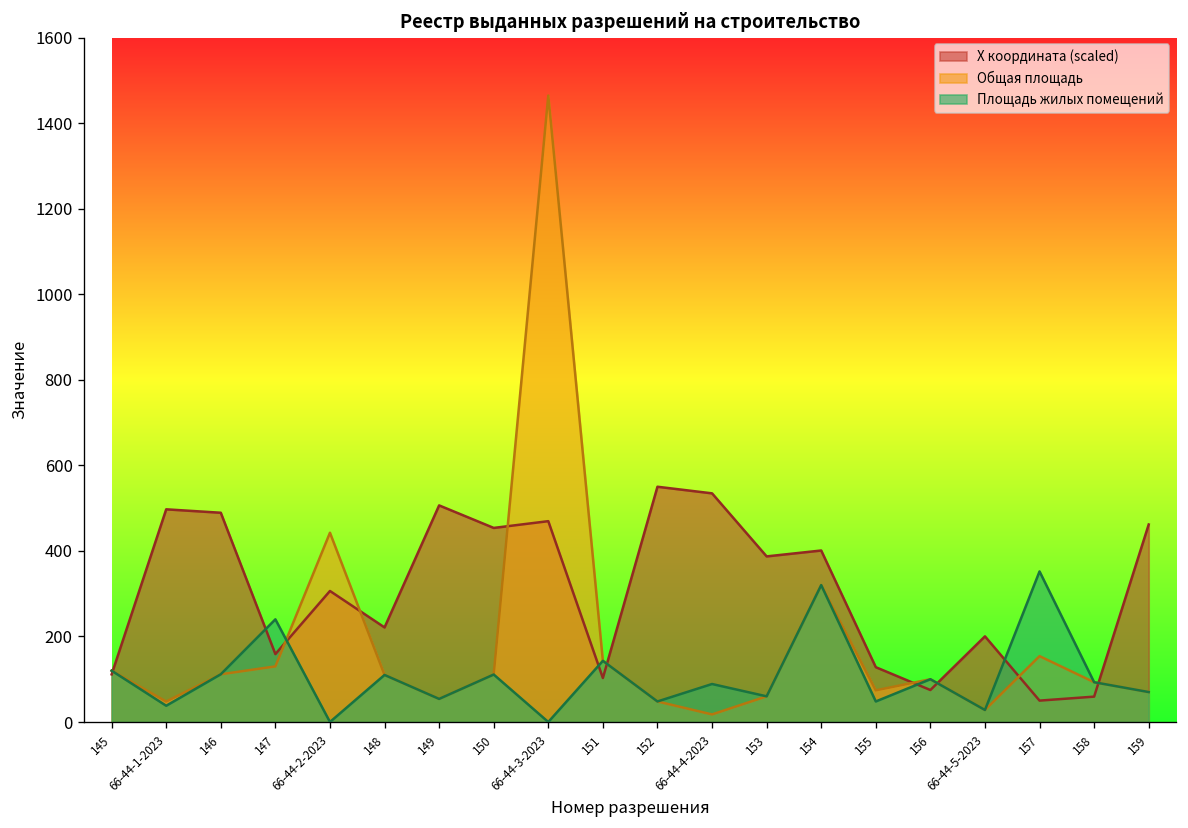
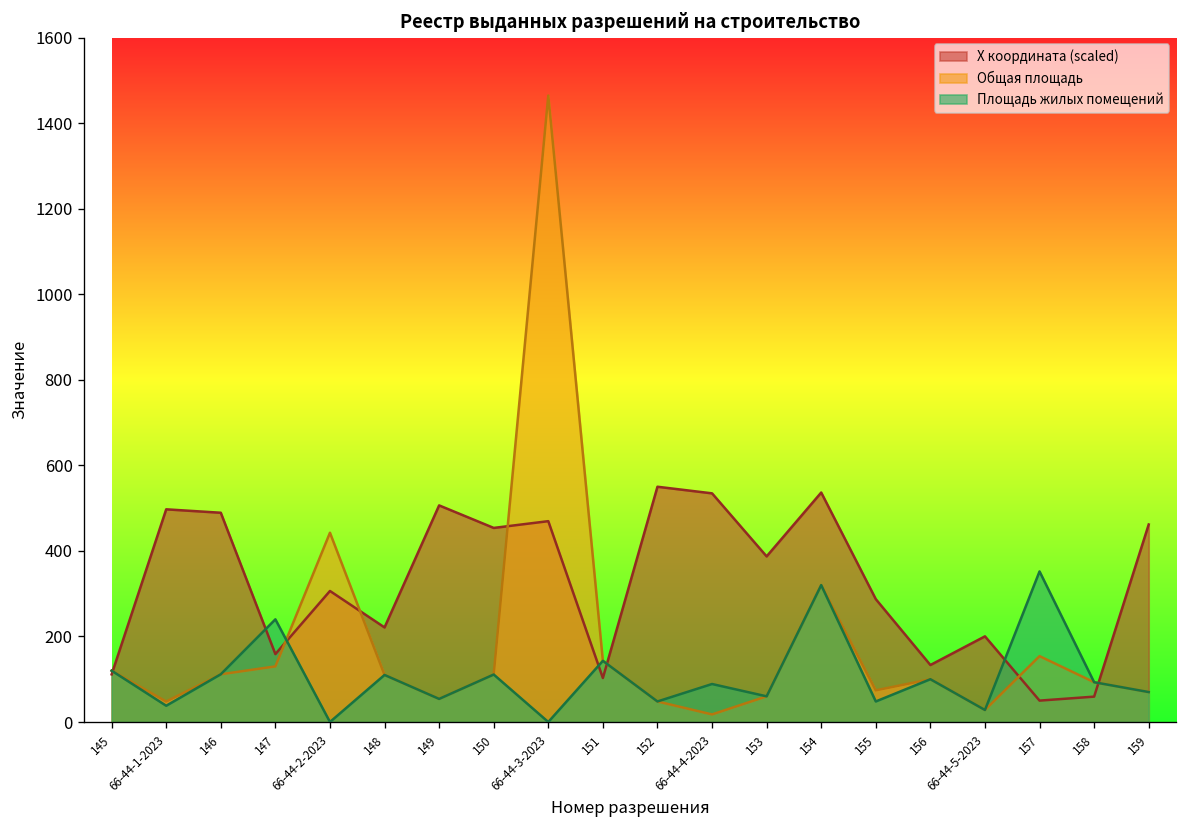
X координата (scaled), 154: 400 -> 540
X координата (scaled), 155: 130 -> 290
X координата (scaled), 156: 70 -> 130
